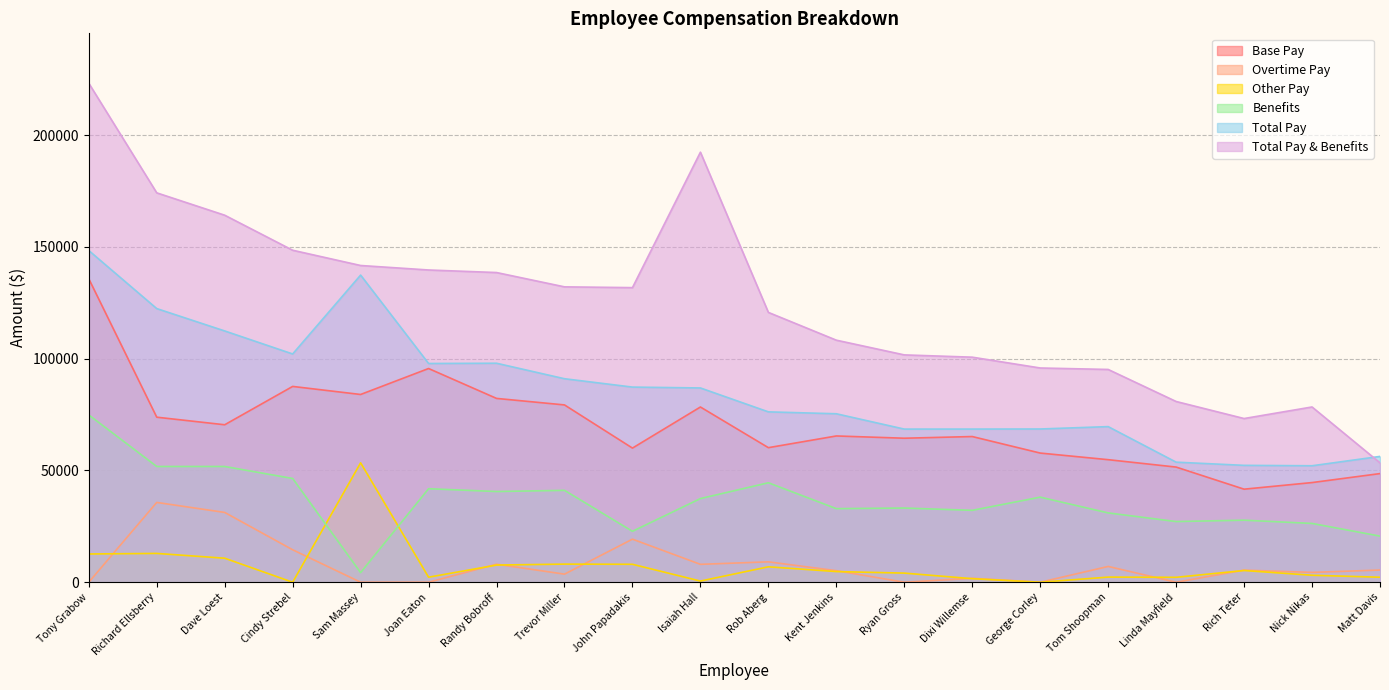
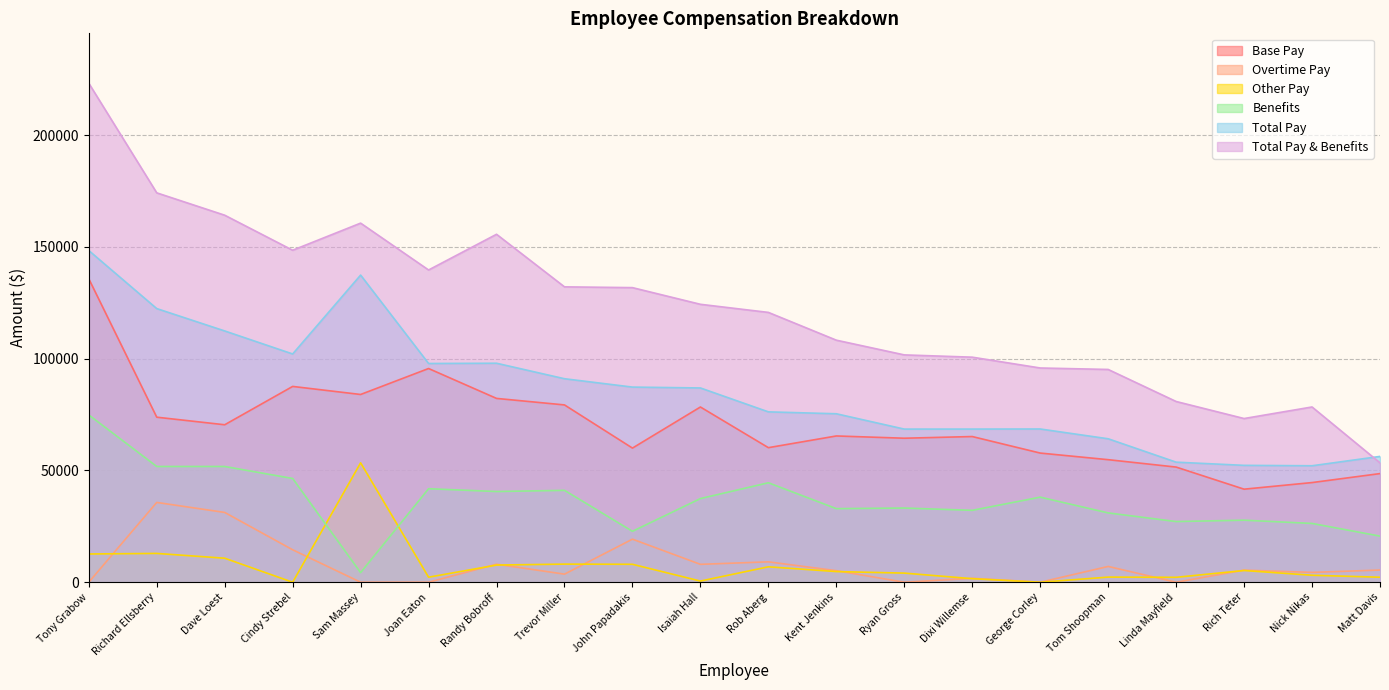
Total Pay & Benefits, Sam Massey: 142000 -> 161000
Total Pay & Benefits, Randy Bobroff: 139000 -> 156000
Total Pay & Benefits, Isaiah Hall: 192000 -> 124000
Total Pay, Tom Shoopman: 70000 -> 64000
